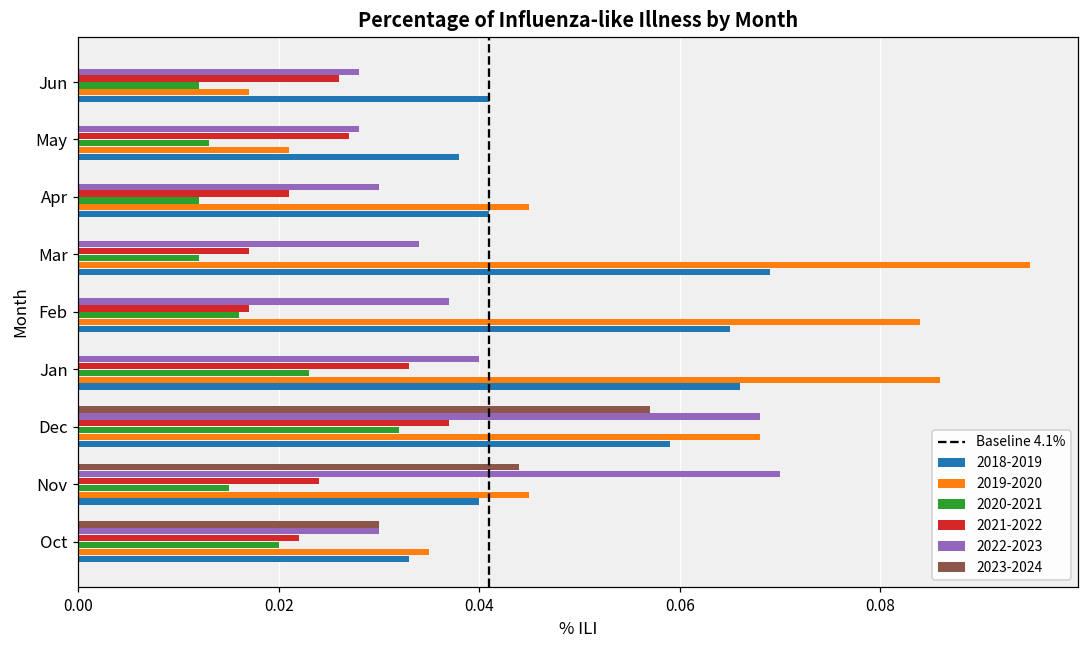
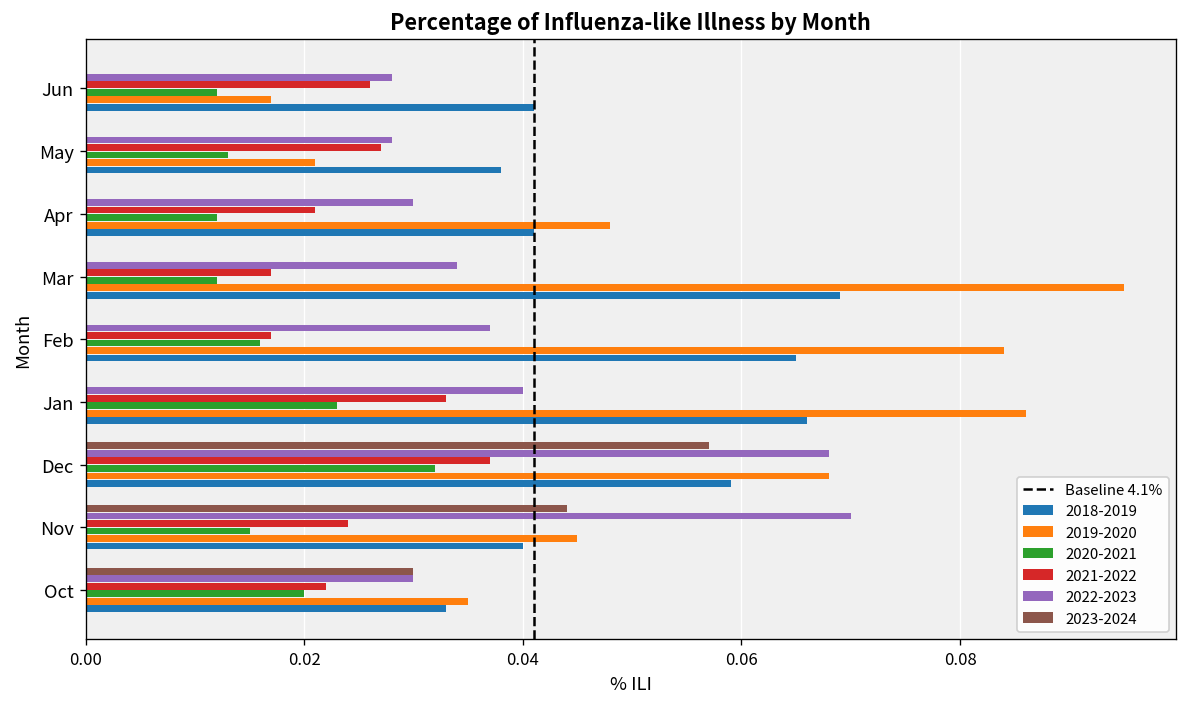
2019-2020, Apr: 0.045 -> 0.048
